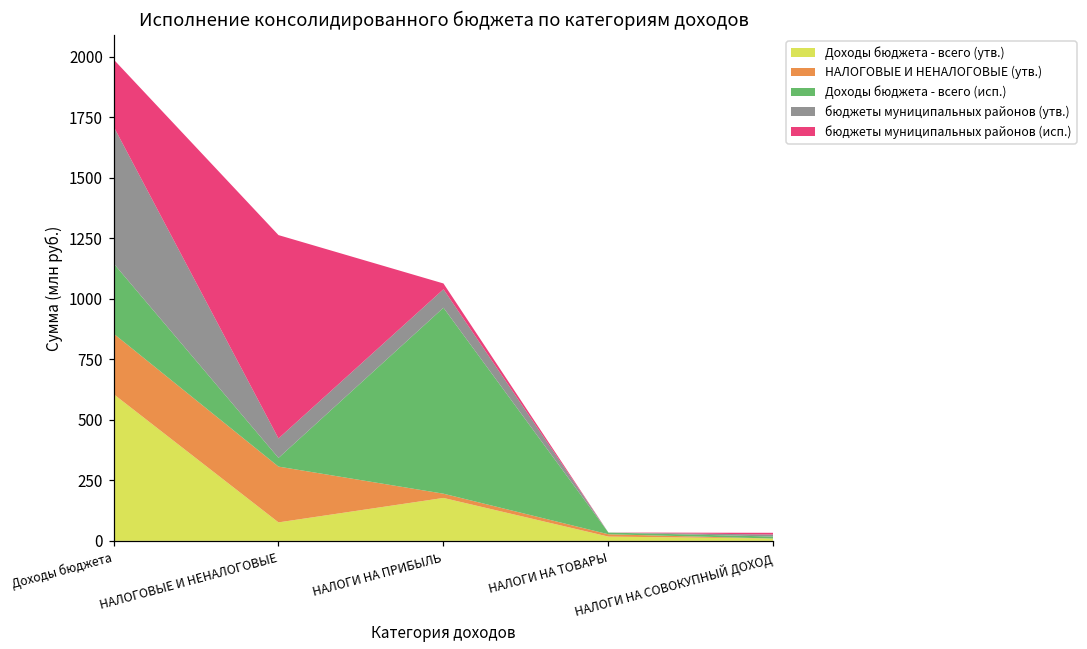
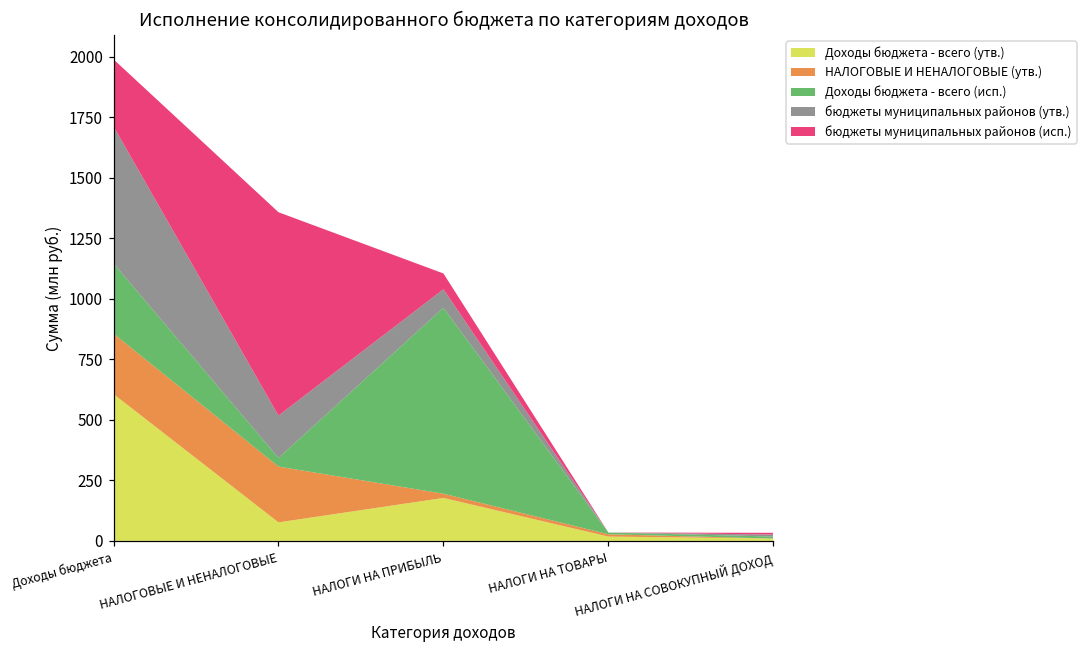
бюджеты муниципальных районов (утв.), НАЛОГОВЫЕ И НЕНАЛОГОВЫЕ: 80 -> 170
бюджеты муниципальных районов (исп.), НАЛОГИ НА ПРИБЫЛЬ: 20 -> 70
